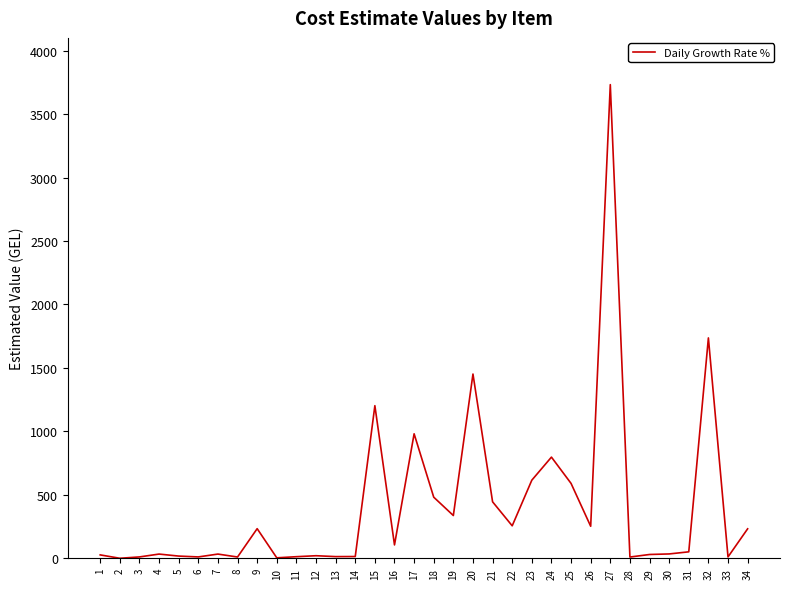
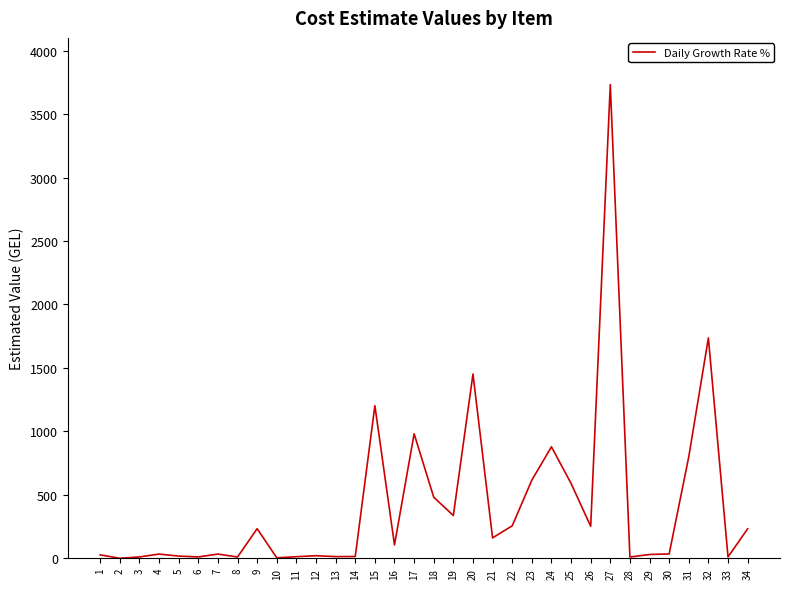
21: 440 -> 160
24: 800 -> 880
31: 50 -> 800
